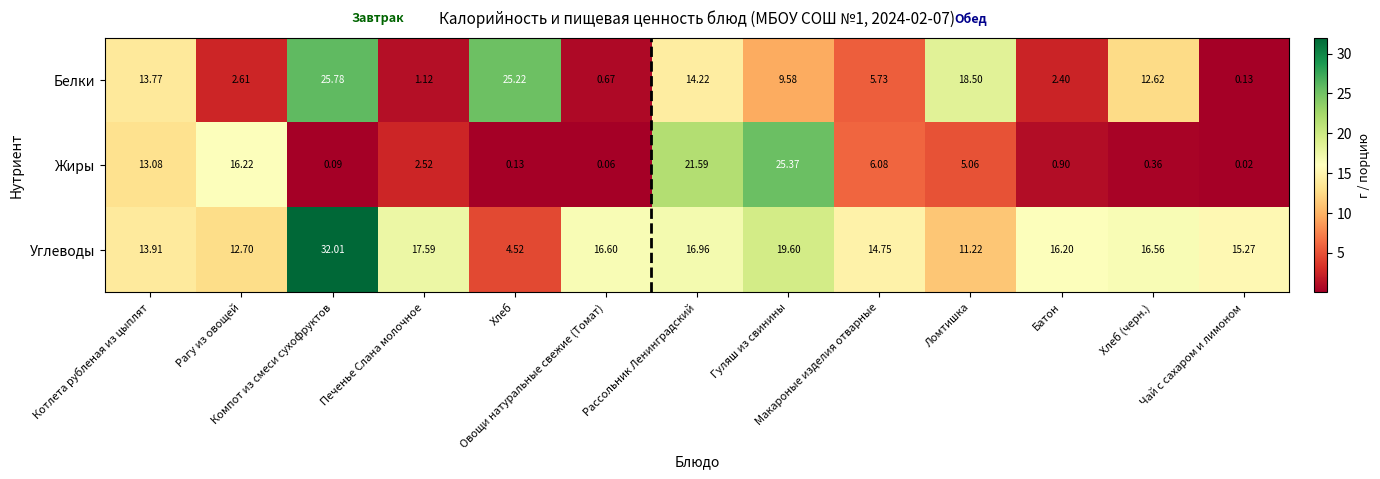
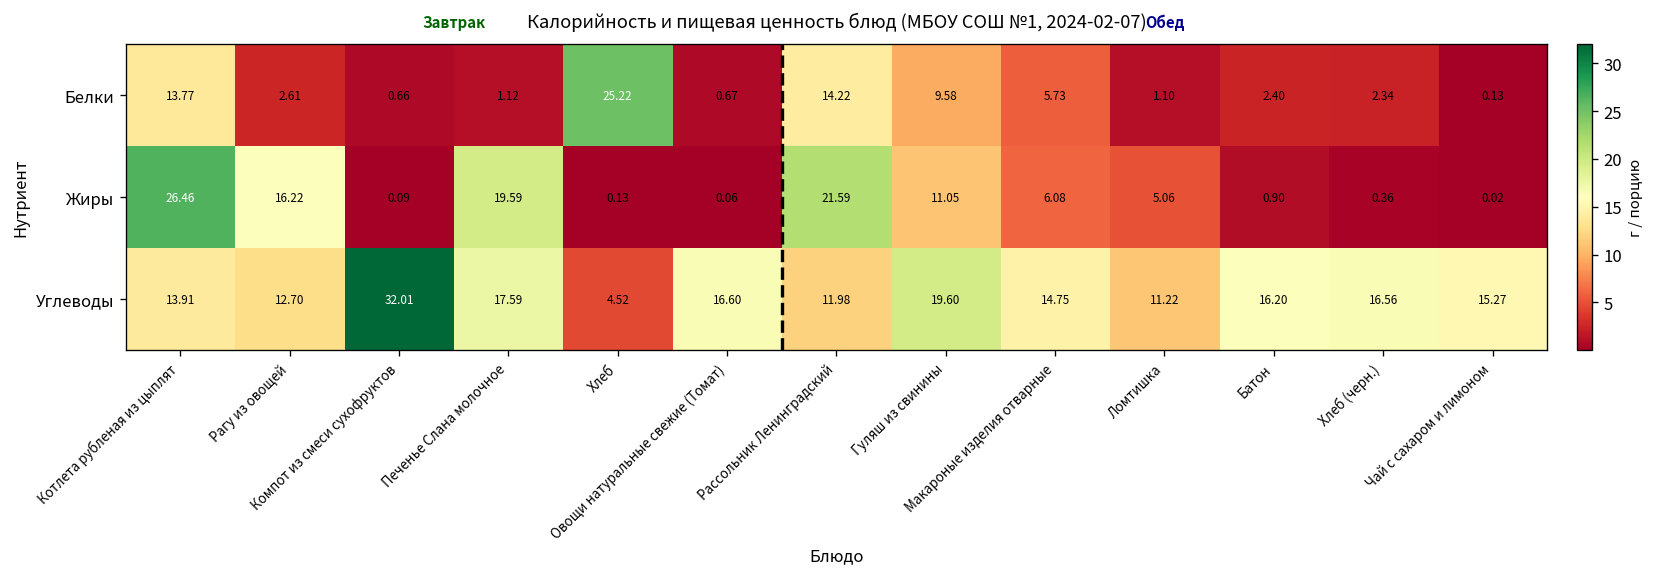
Белки, Компот из смеси сухофруктов: 25.78 -> 0.66
Белки, Ломтишка: 18.50 -> 1.10
Белки, Хлеб (черн.): 12.62 -> 2.34
Жиры, Котлета рубленая из цыплят: 13.08 -> 26.46
Жиры, Печенье Слана молочное: 2.52 -> 19.59
Жиры, Гуляш из свинины: 25.37 -> 11.05
Углеводы, Рассольник Ленинградский: 16.96 -> 11.98
